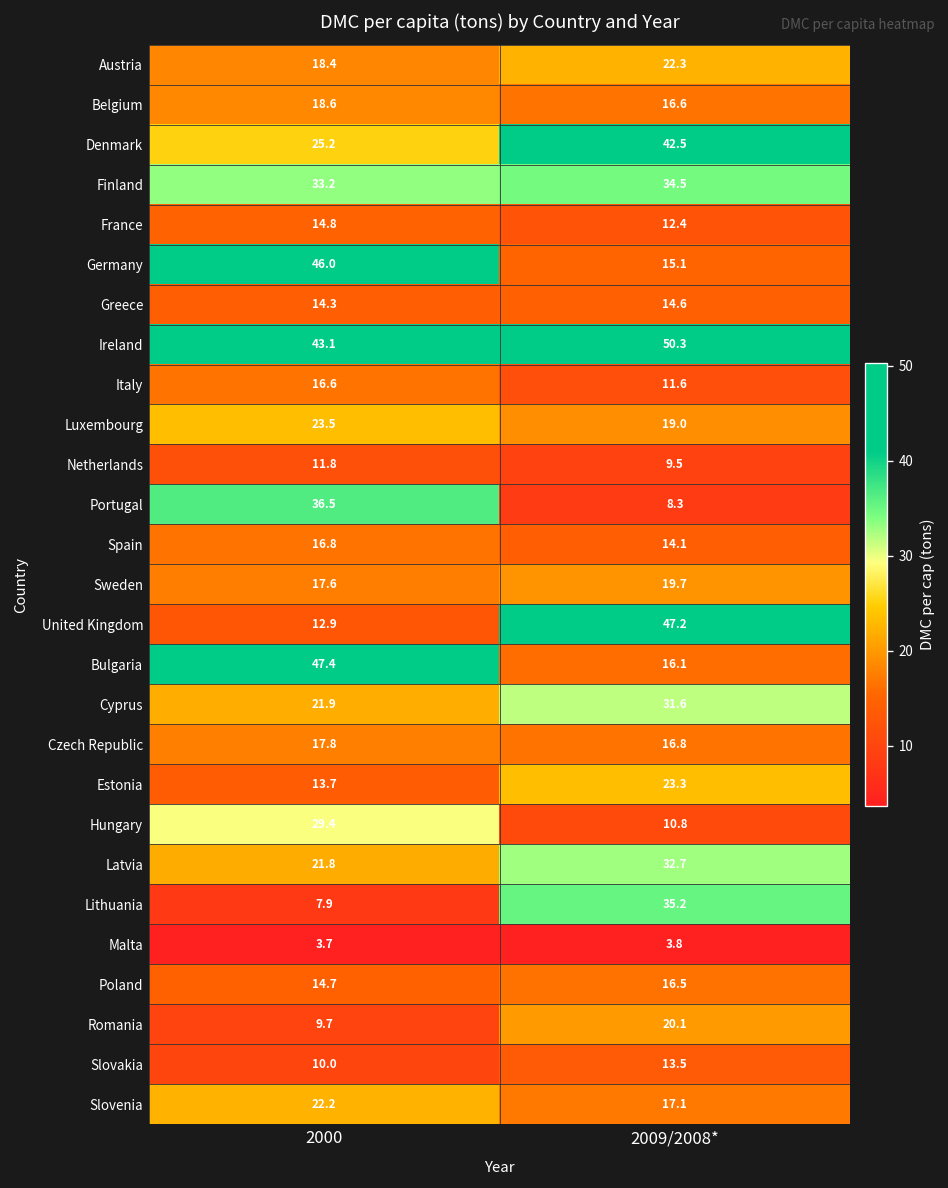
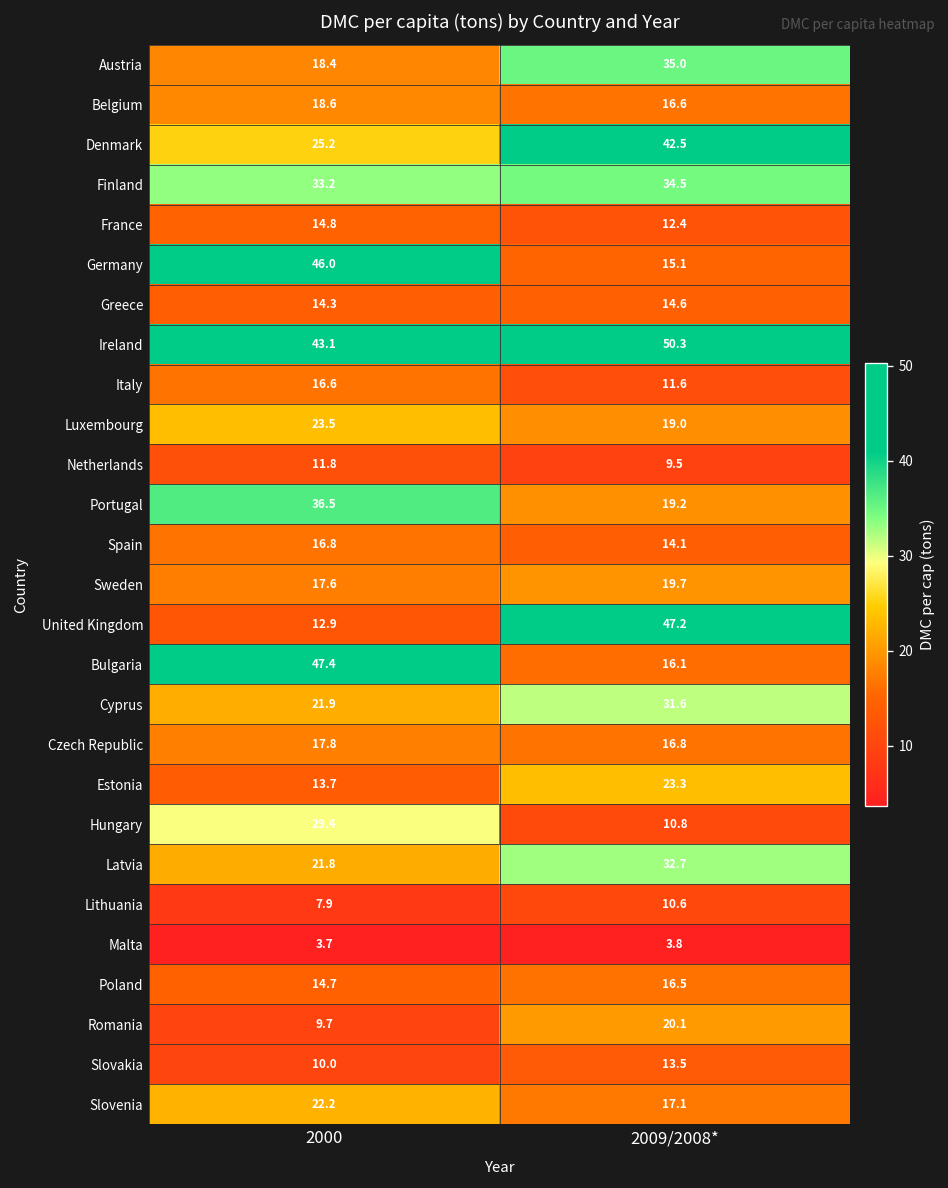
Austria, 2009/2008*: 22.3 -> 35.0
Portugal, 2009/2008*: 8.3 -> 19.2
Lithuania, 2009/2008*: 35.2 -> 10.6
